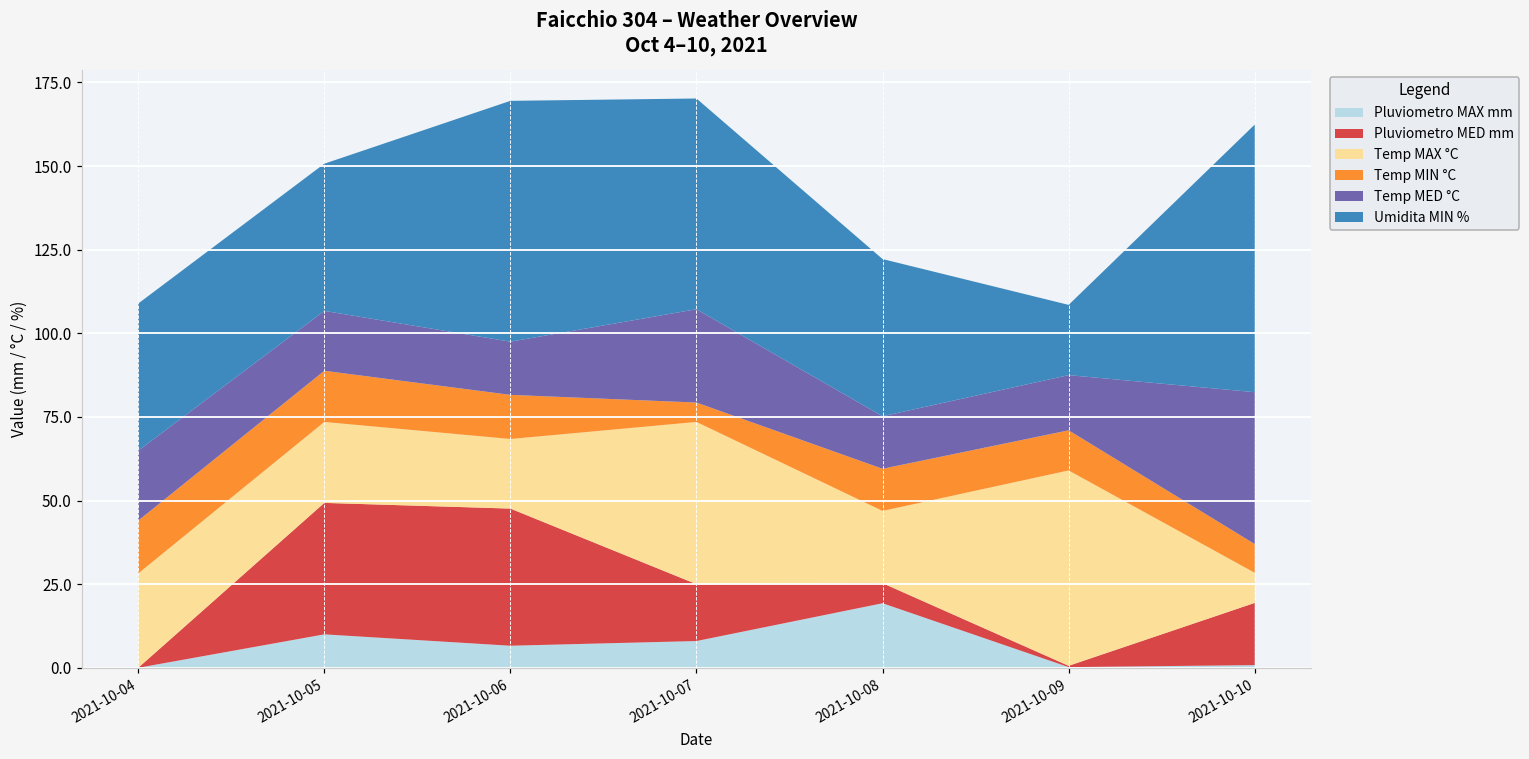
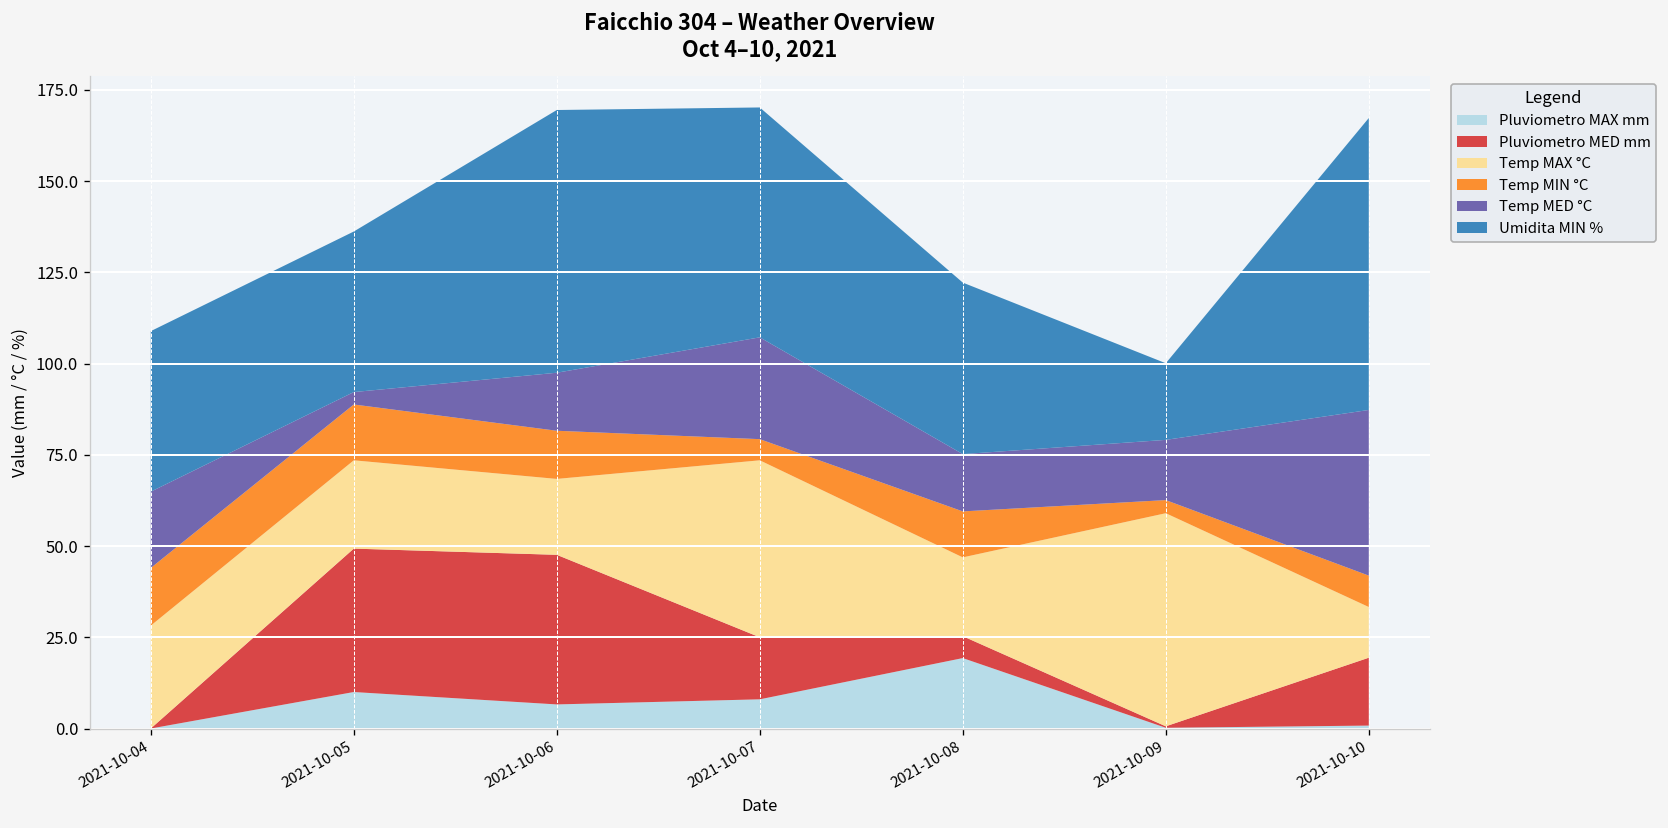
Temp MED °C, 2021-10-05: 18 -> 3
Temp MIN °C, 2021-10-09: 12 -> 4
Temp MAX °C, 2021-10-10: 9 -> 14
